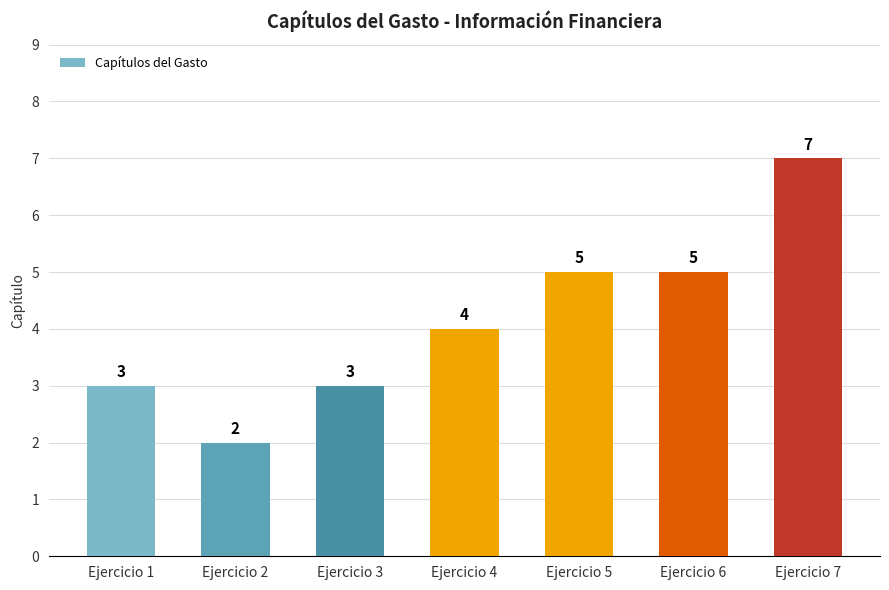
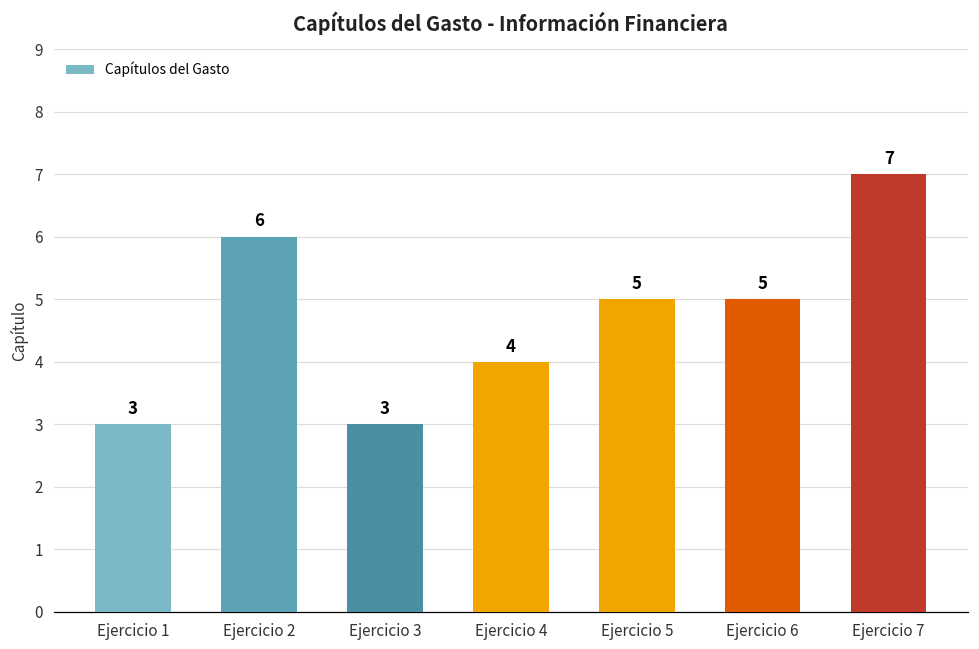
Ejercicio 2: 2 -> 6
